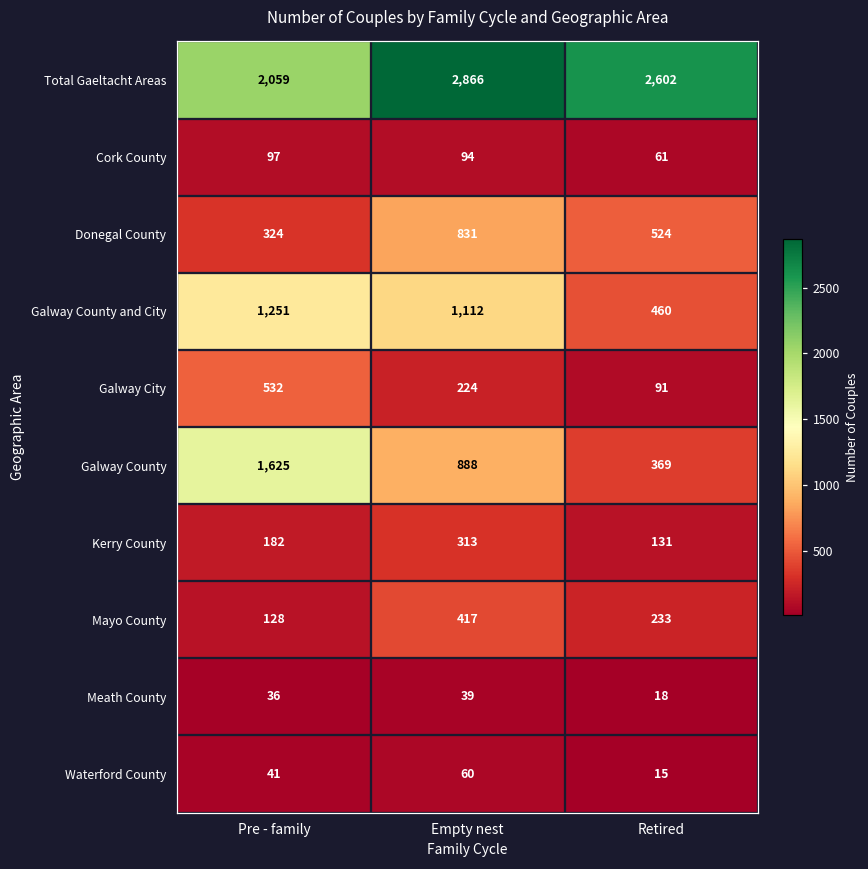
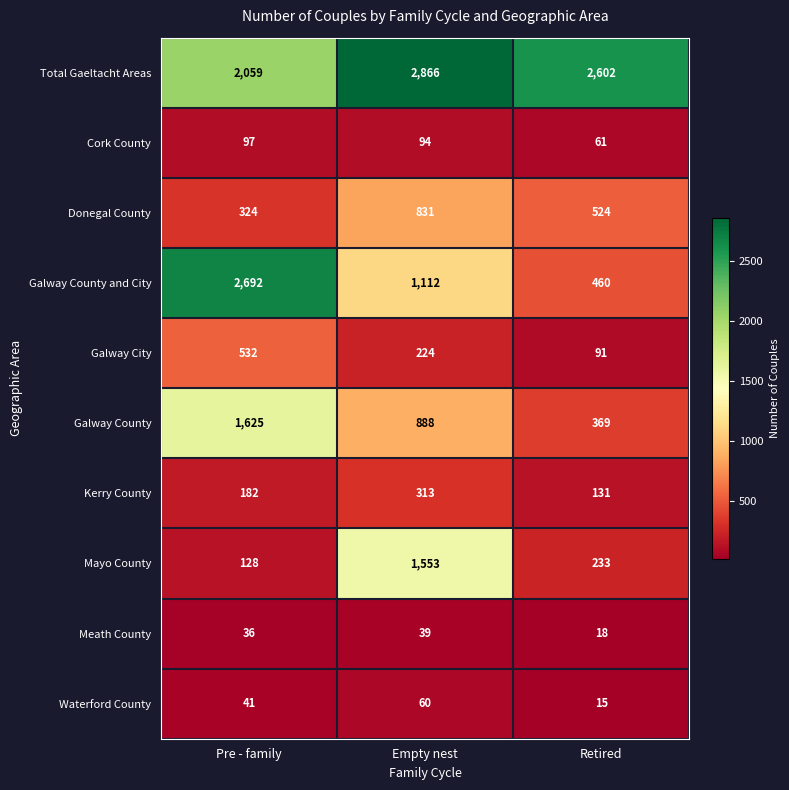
Galway County and City, Pre - family: 1,251 -> 2,692
Mayo County, Empty nest: 417 -> 1,553
